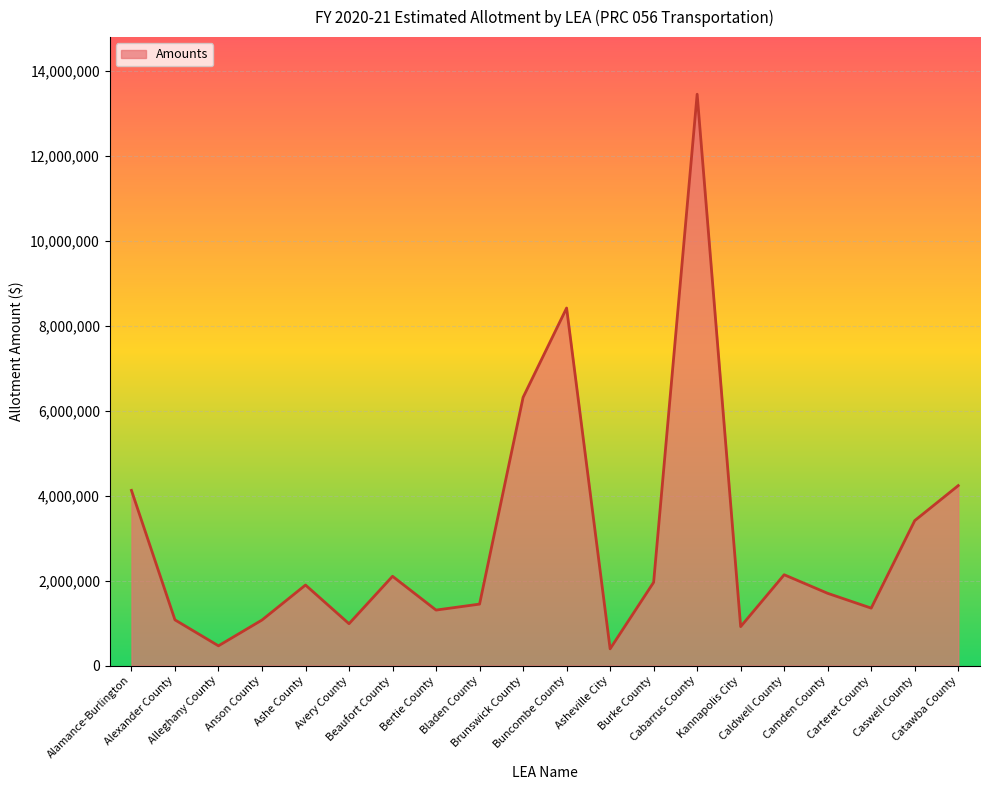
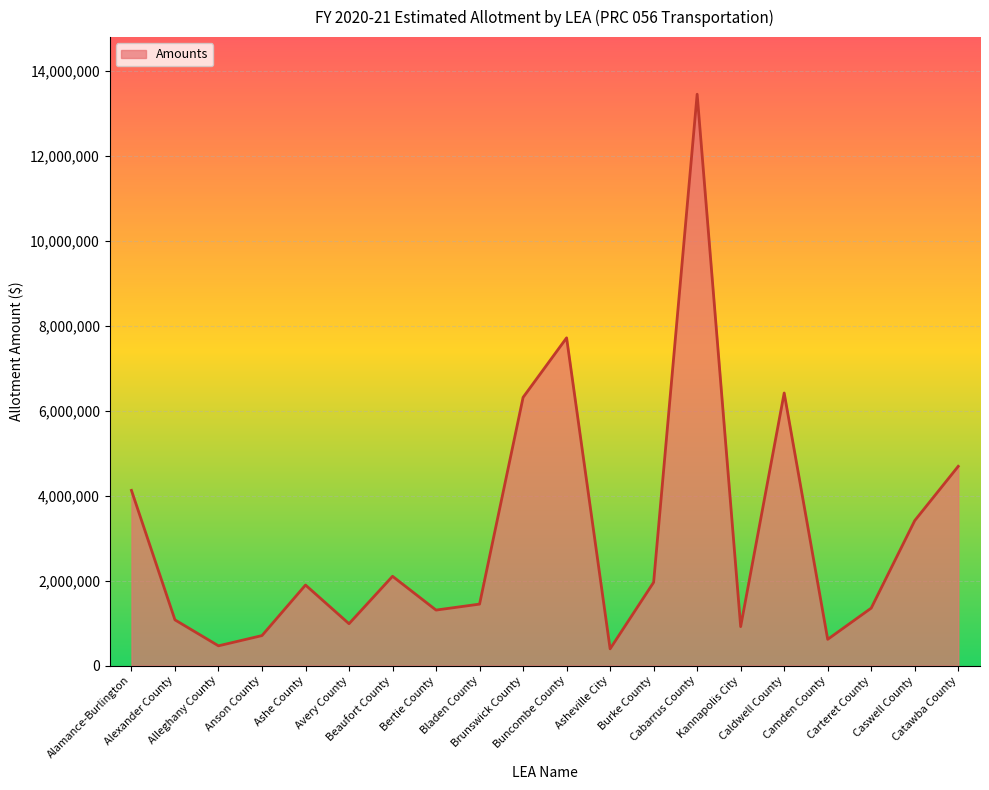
Anson County: 1,100,000 -> 700,000
Buncombe County: 8,400,000 -> 7,700,000
Caldwell County: 2,100,000 -> 6,400,000
Camden County: 1,700,000 -> 600,000
Catawba County: 4,200,000 -> 4,700,000
